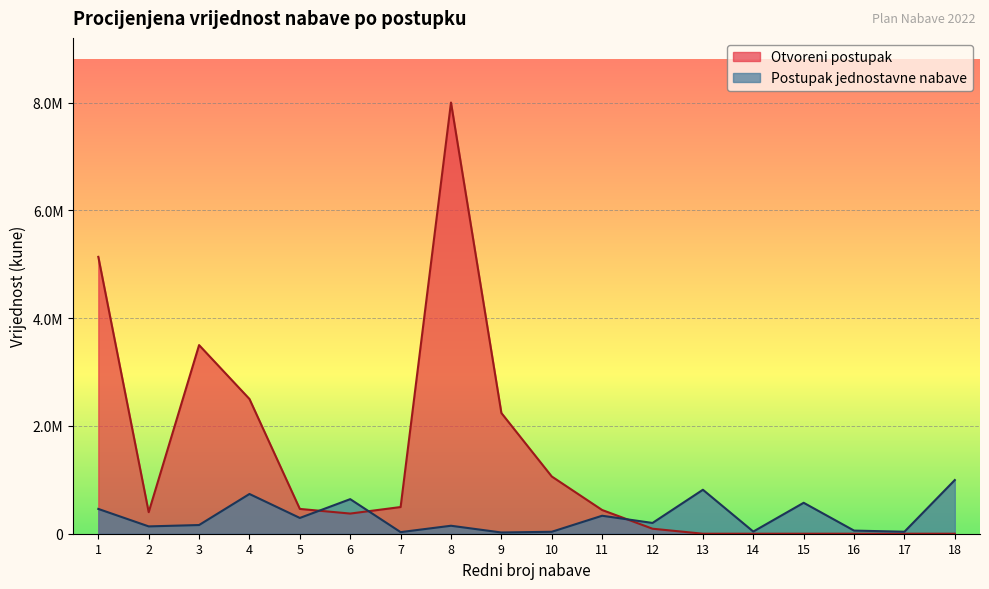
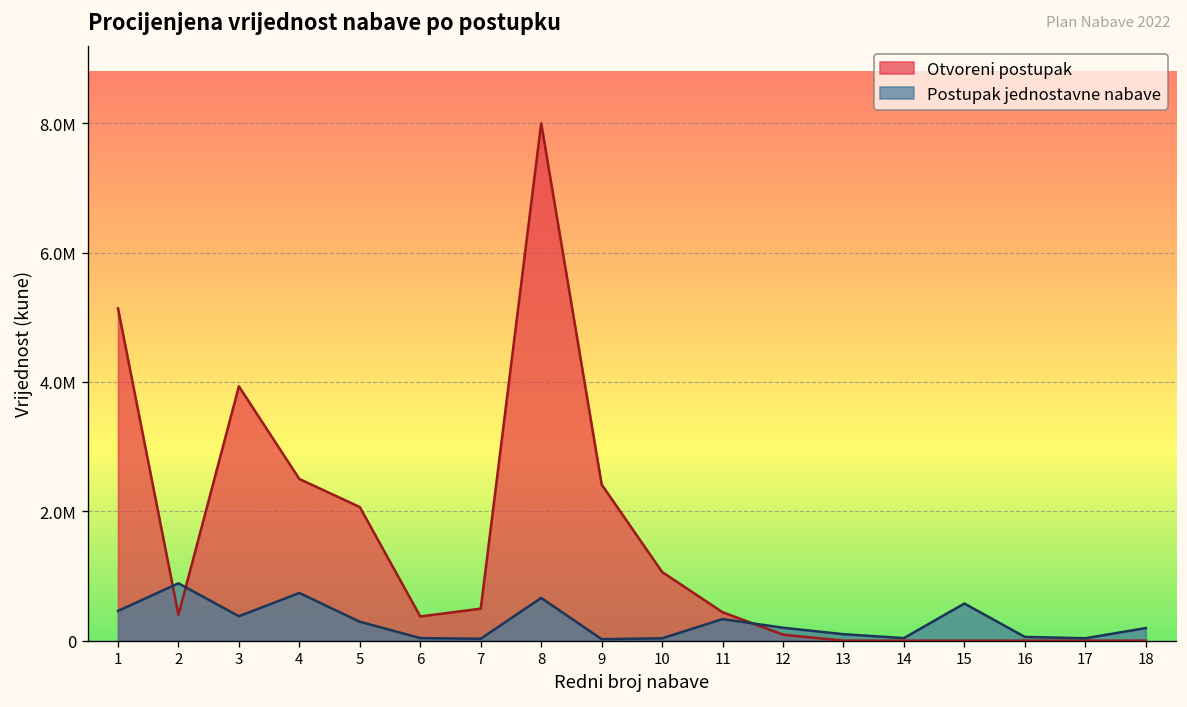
Postupak jednostavne nabave, 2: 100000 -> 900000
Otvoreni postupak, 3: 3500000 -> 3900000
Postupak jednostavne nabave, 3: 200000 -> 400000
Otvoreni postupak, 5: 500000 -> 2100000
Postupak jednostavne nabave, 6: 600000 -> 0
Postupak jednostavne nabave, 8: 100000 -> 700000
Otvoreni postupak, 9: 2200000 -> 2400000
Postupak jednostavne nabave, 13: 800000 -> 100000
Postupak jednostavne nabave, 18: 1000000 -> 200000
